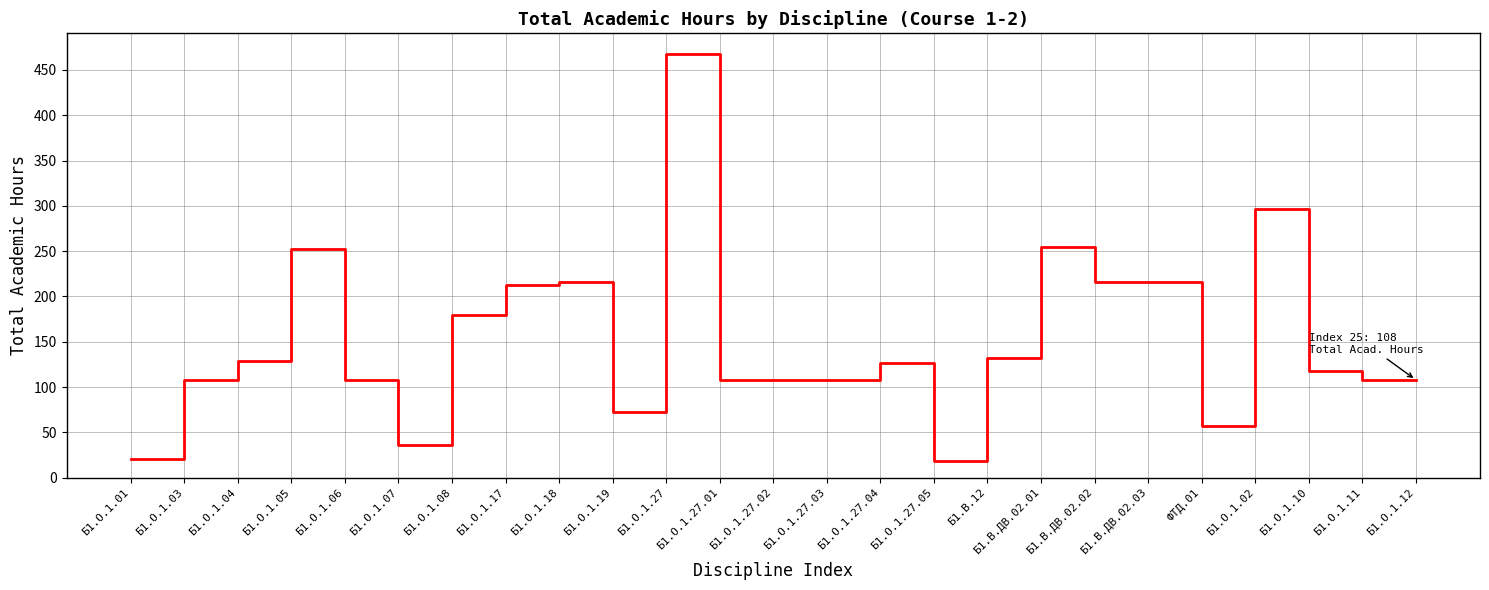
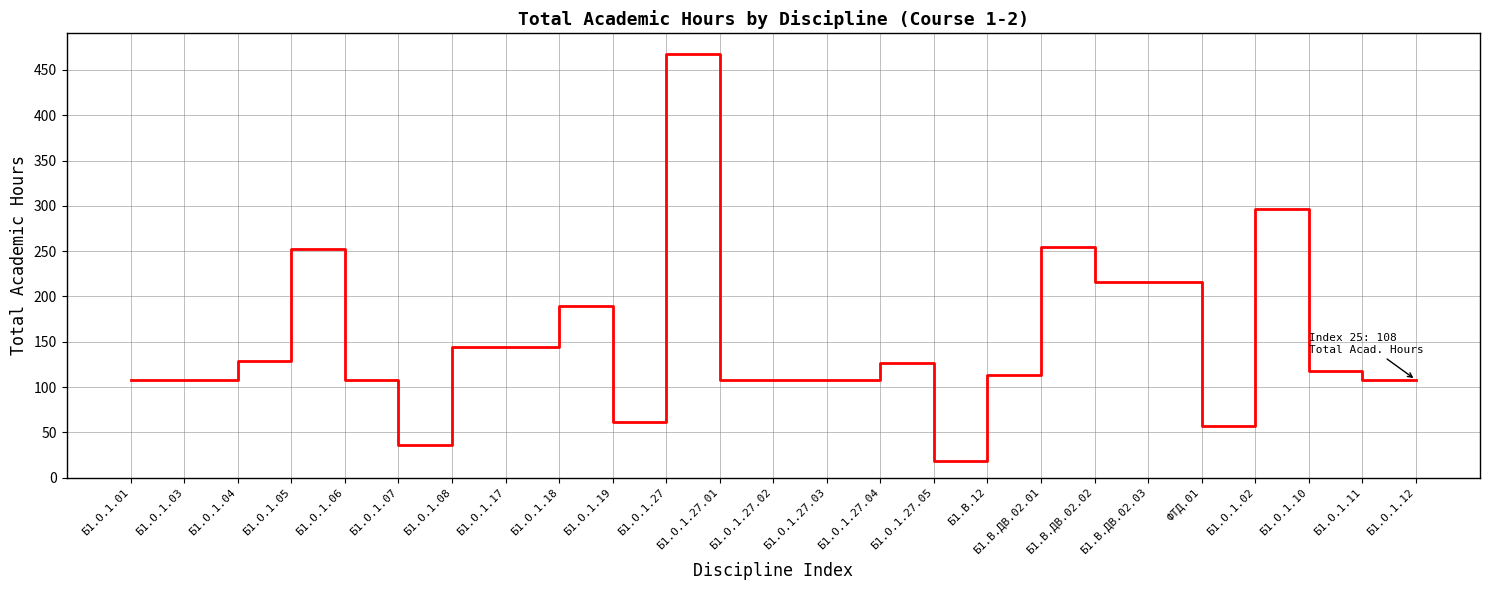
Б1.О.1.01: 20 -> 110
Б1.О.1.08: 180 -> 140
Б1.О.1.17: 210 -> 140
Б1.О.1.18: 220 -> 190
Б1.О.1.19: 70 -> 60
Б1.В.12: 130 -> 110
